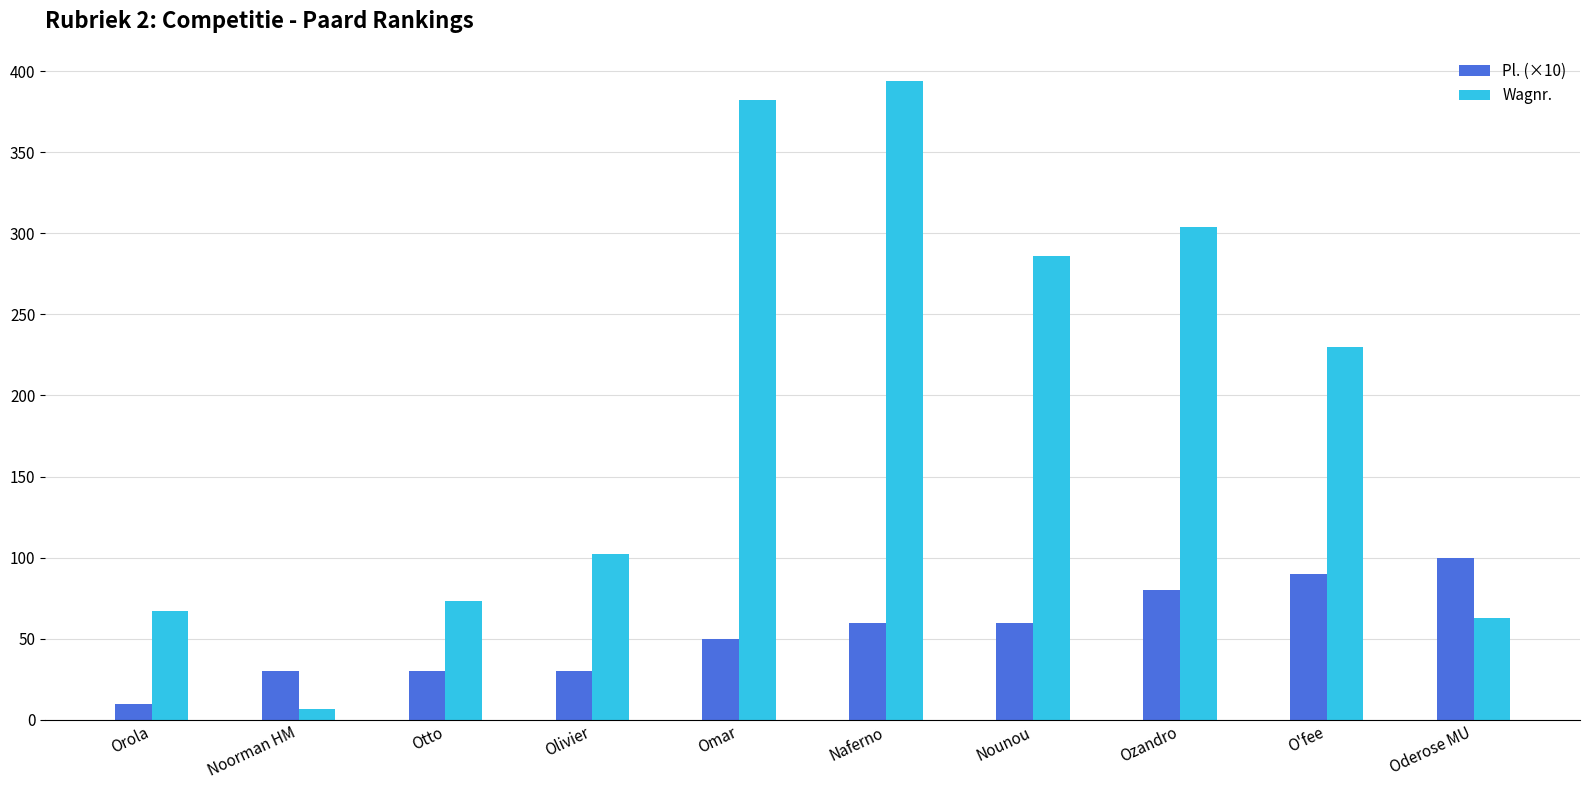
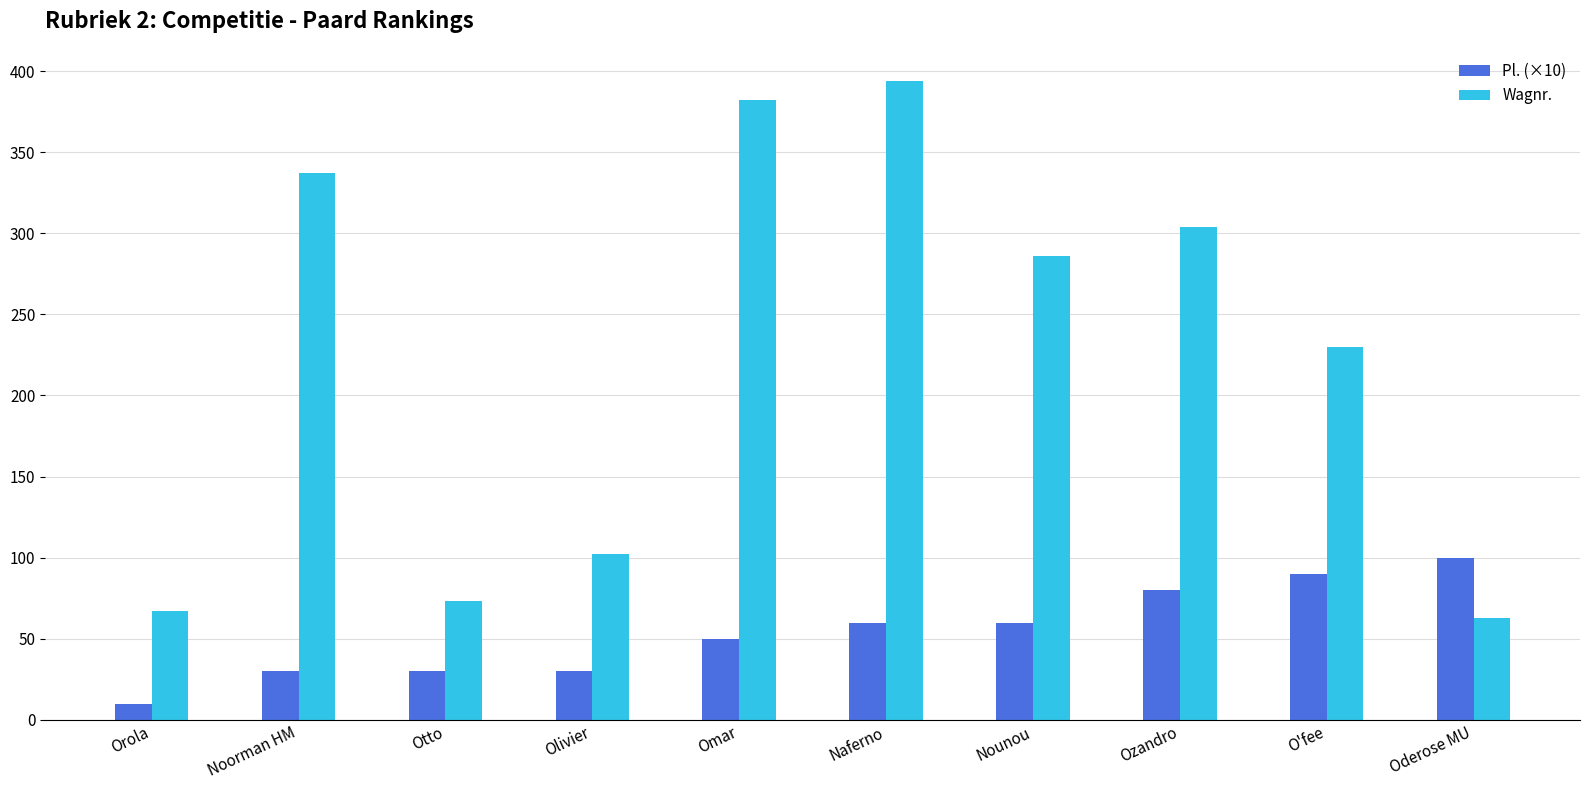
Wagnr., Noorman HM: 7 -> 337
